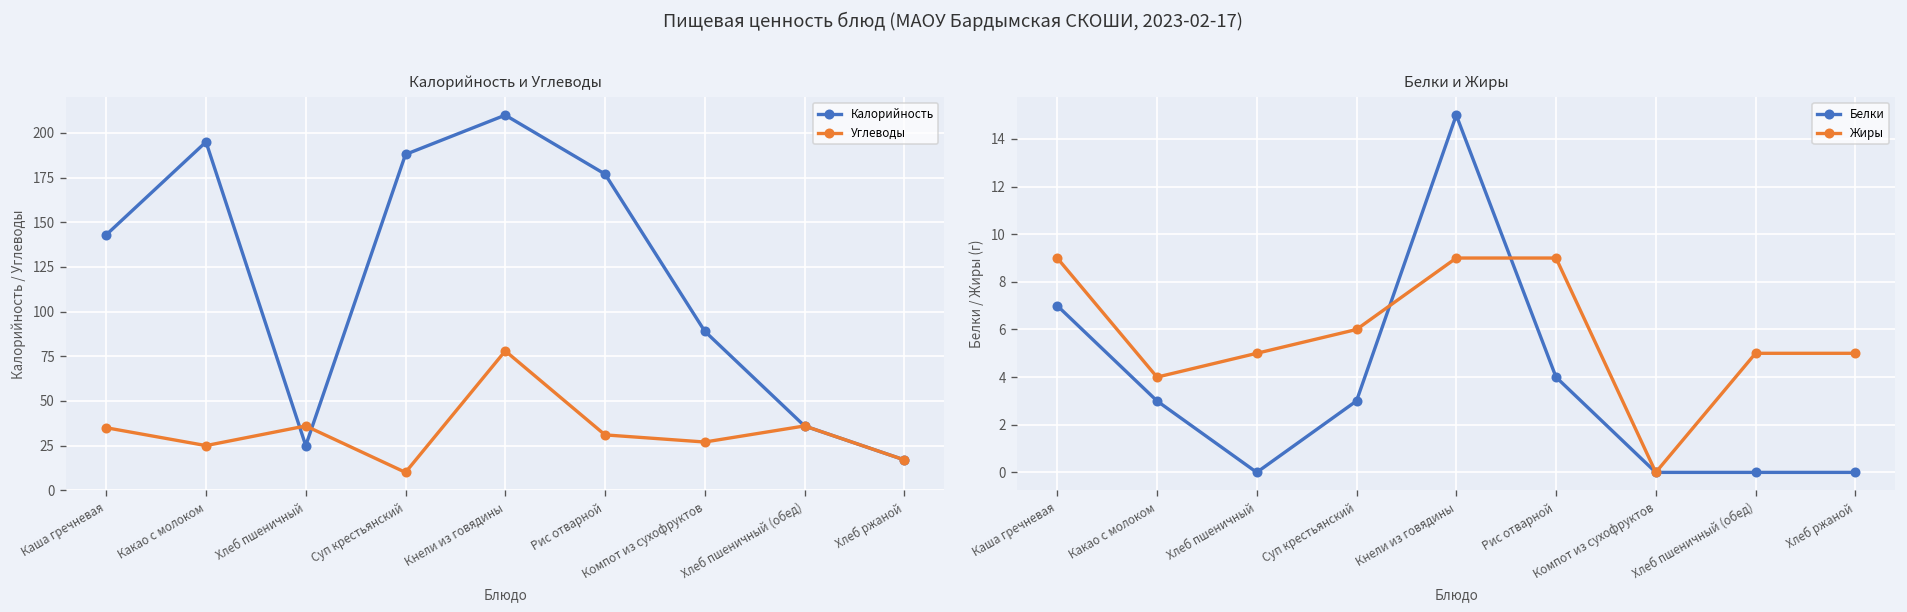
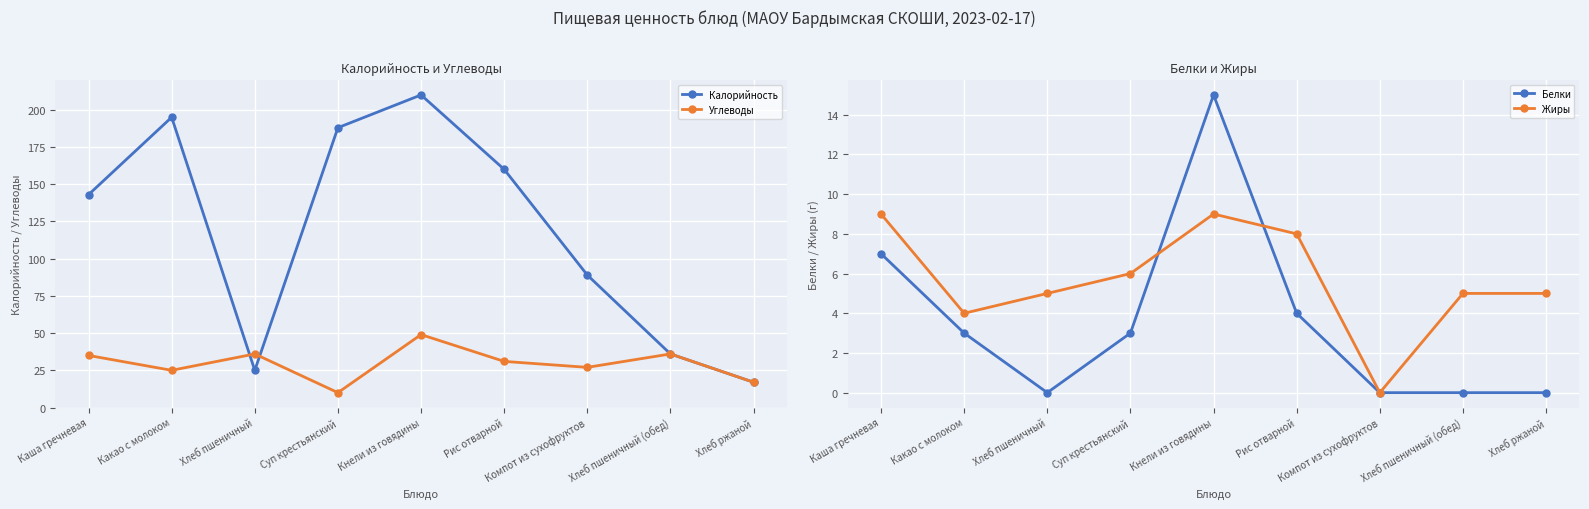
Калорийность и Углеводы, Углеводы, Кнели из говядины: 78 -> 49
Калорийность и Углеводы, Калорийность, Рис отварной: 177 -> 160
Белки и Жиры, Жиры, Рис отварной: 9 -> 8
